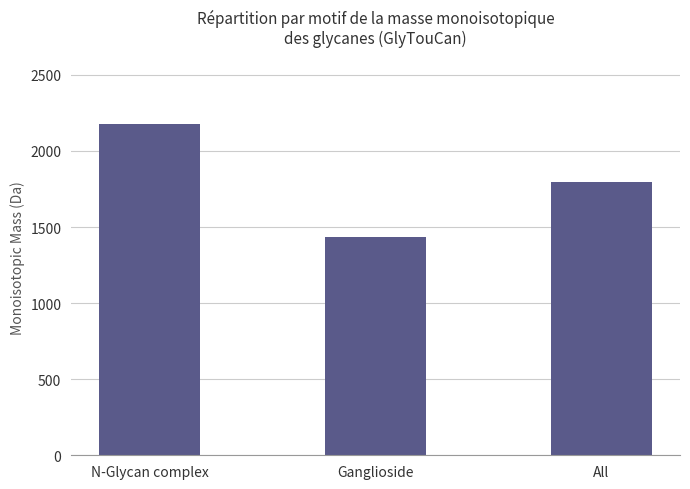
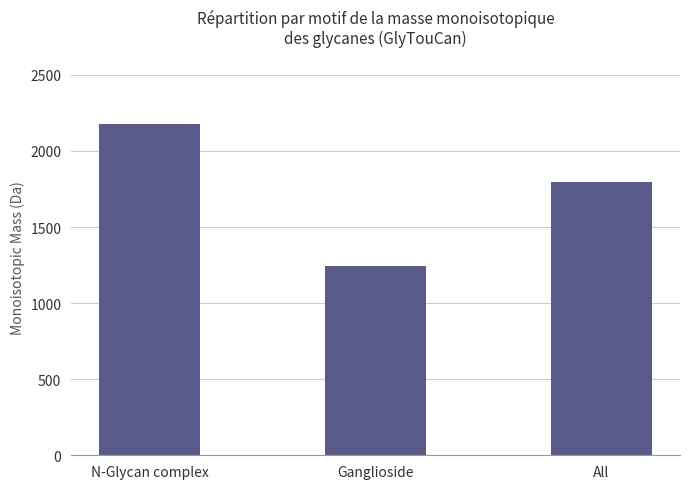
Ganglioside: 1430 -> 1240
